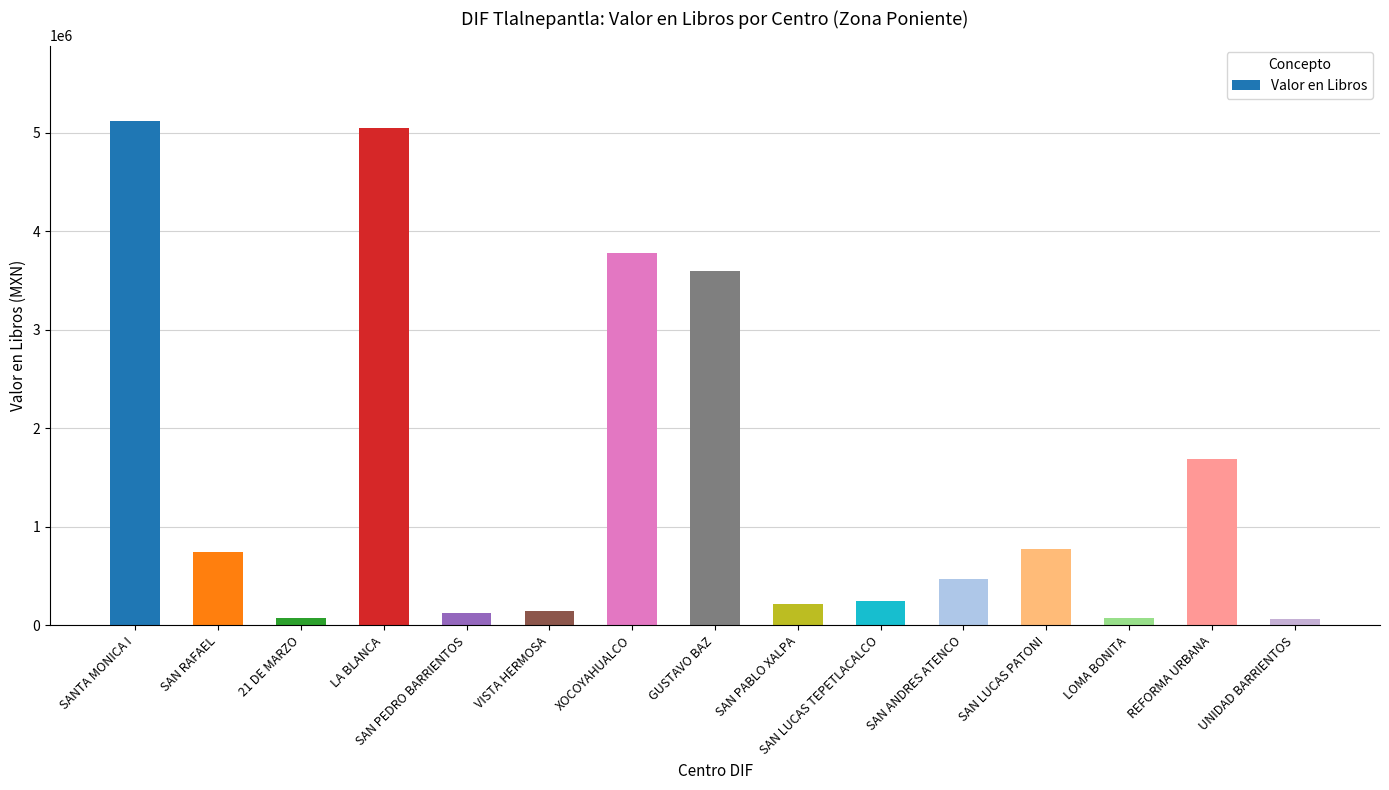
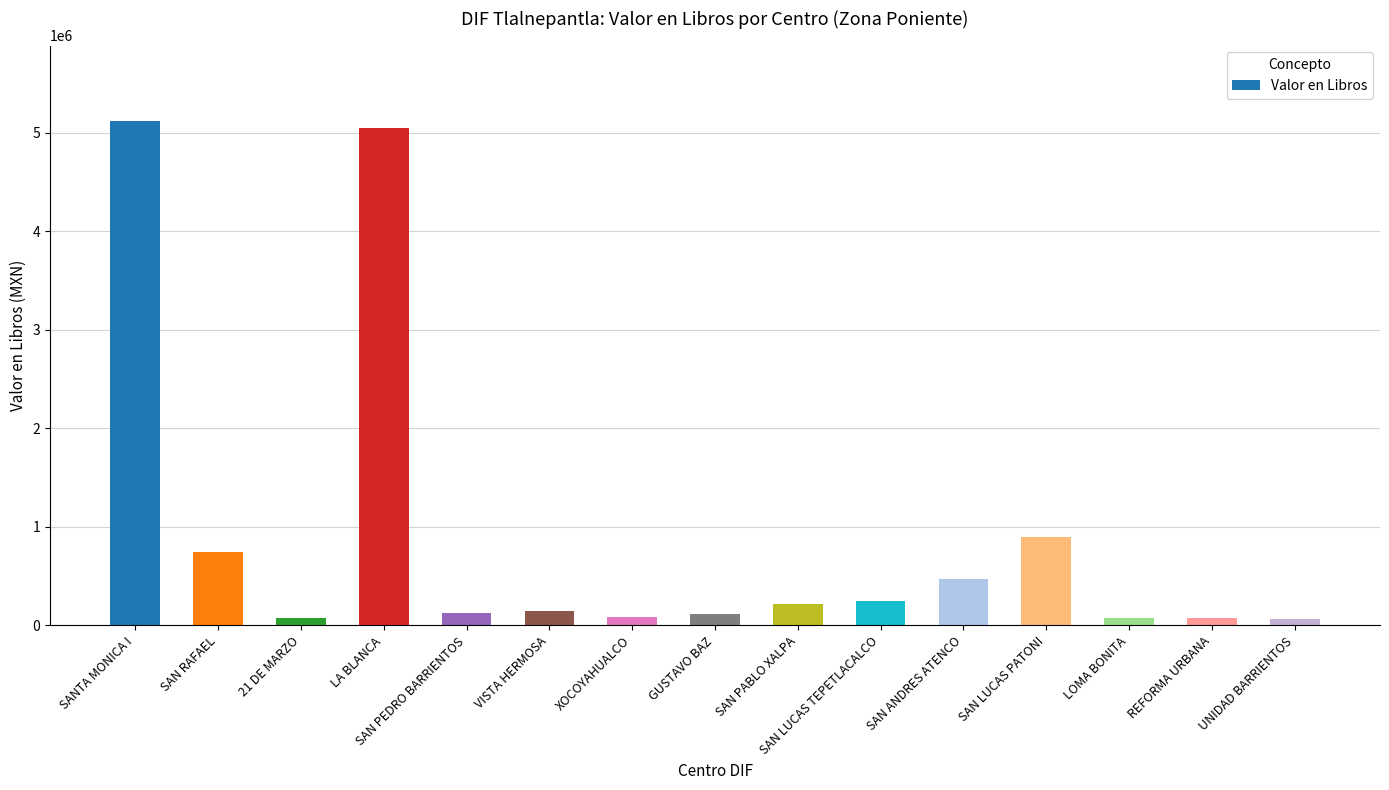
XOCOYAHUALCO: 3800000 -> 100000
GUSTAVO BAZ: 3600000 -> 100000
SAN LUCAS PATONI: 800000 -> 900000
REFORMA URBANA: 1700000 -> 100000
